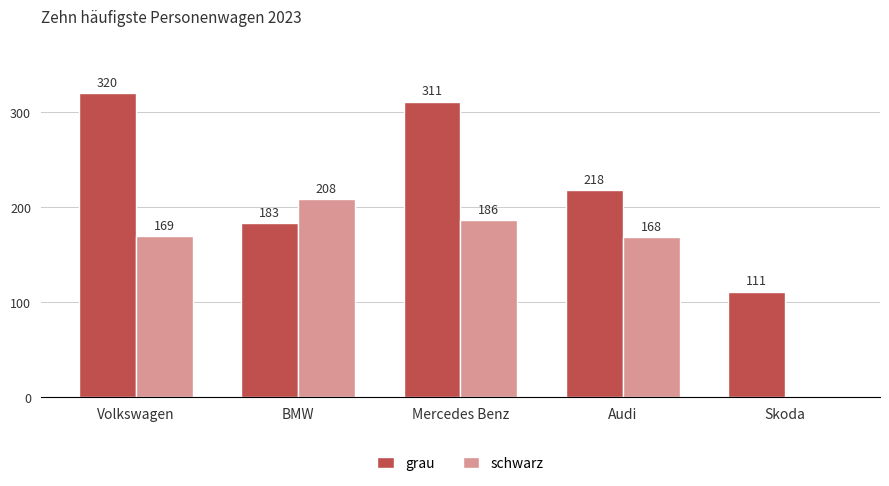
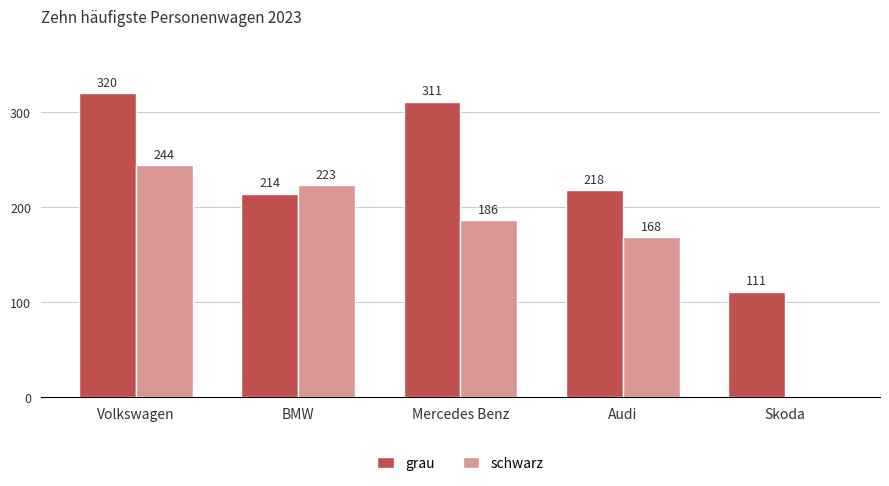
schwarz, Volkswagen: 169 -> 244
grau, BMW: 183 -> 214
schwarz, BMW: 208 -> 223
